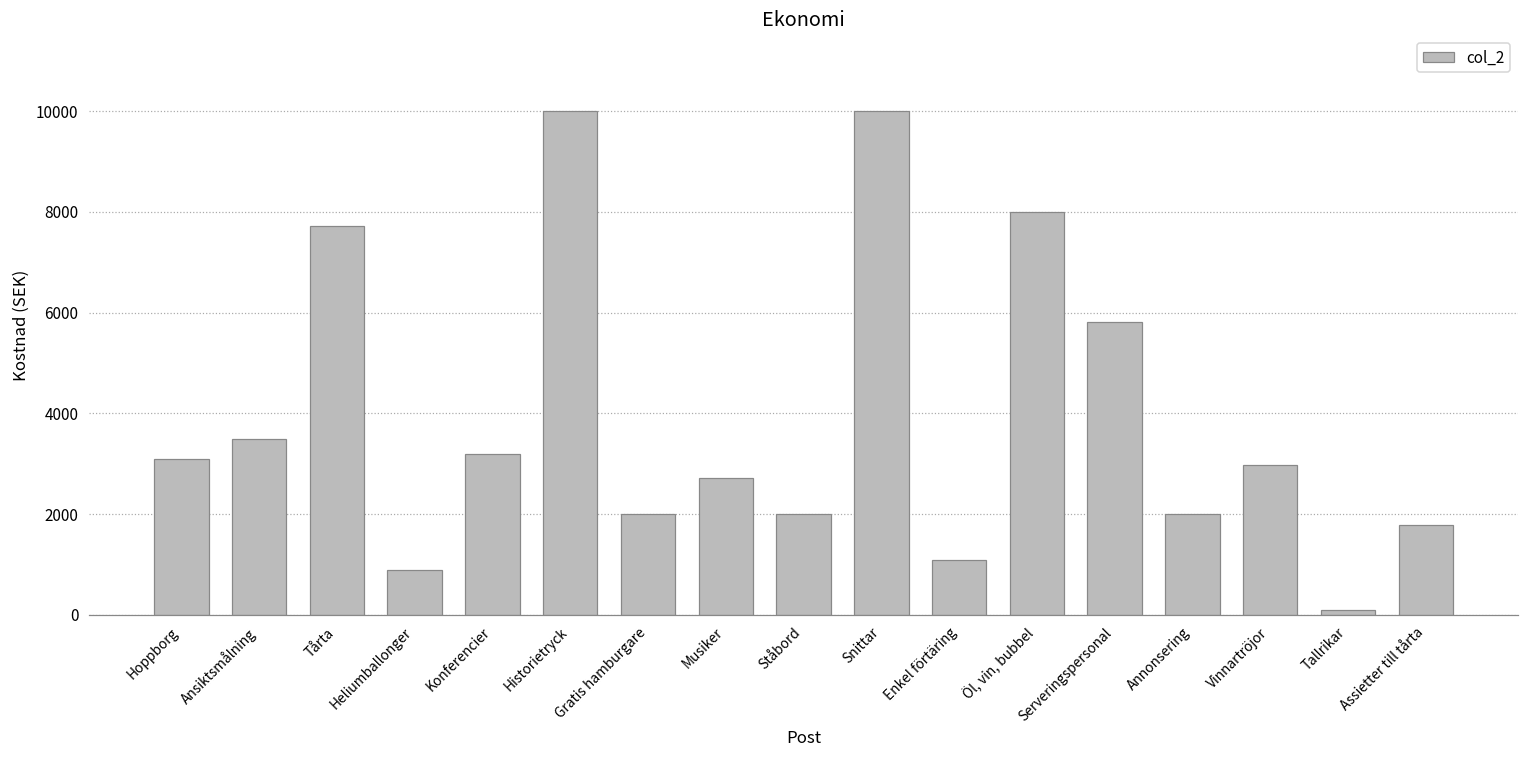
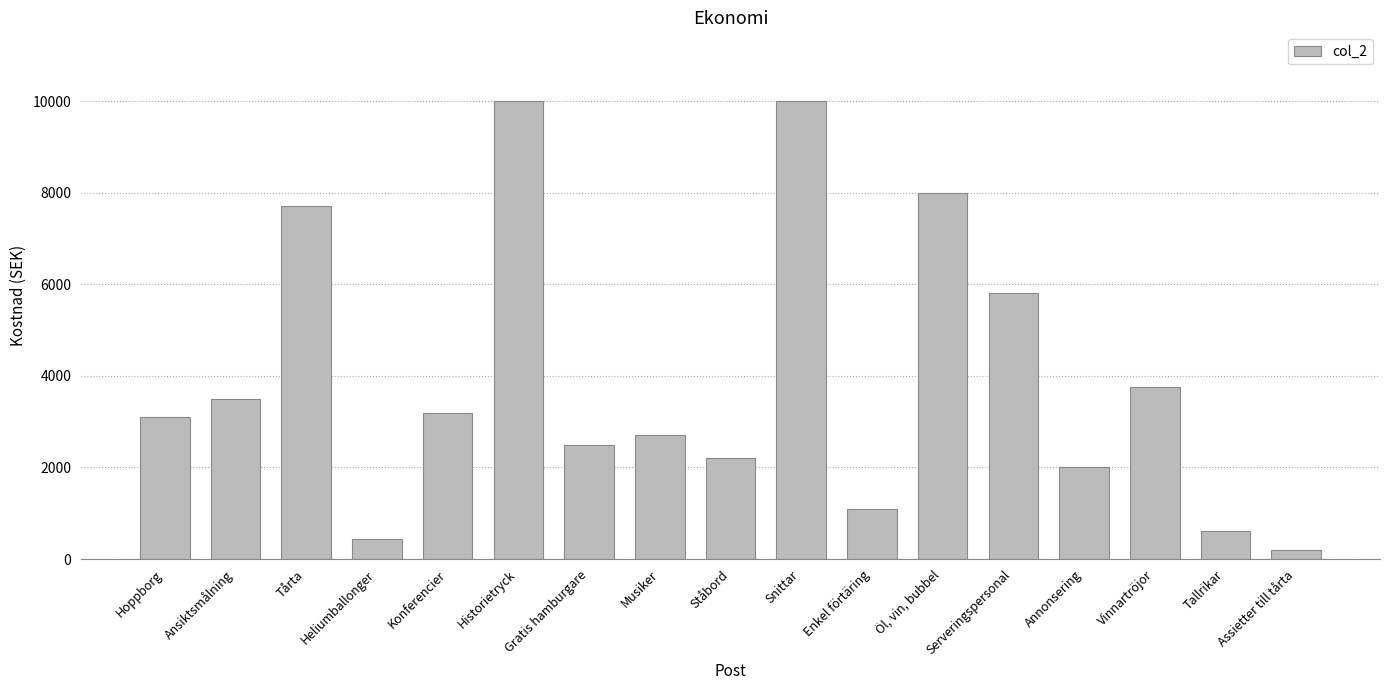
Heliumballonger: 900 -> 400
Gratis hamburgare: 2000 -> 2500
Ståbord: 2000 -> 2200
Vinnartröjor: 3000 -> 3800
Tallrikar: 100 -> 600
Assietter till tårta: 1800 -> 200
